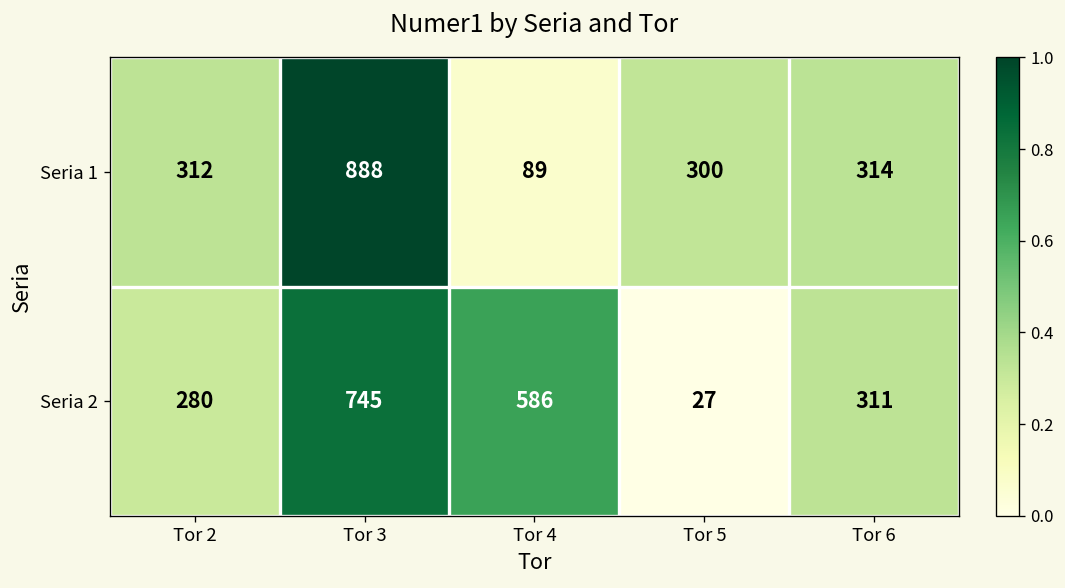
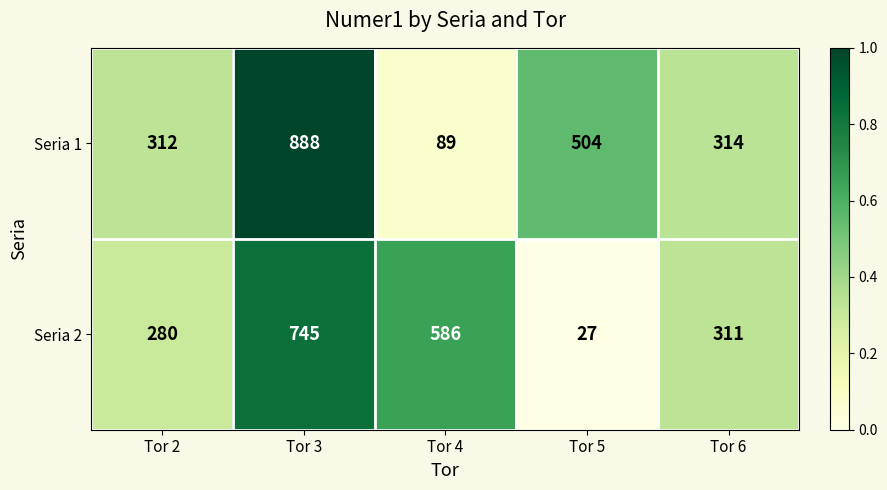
Seria 1, Tor 5: 300 -> 504
